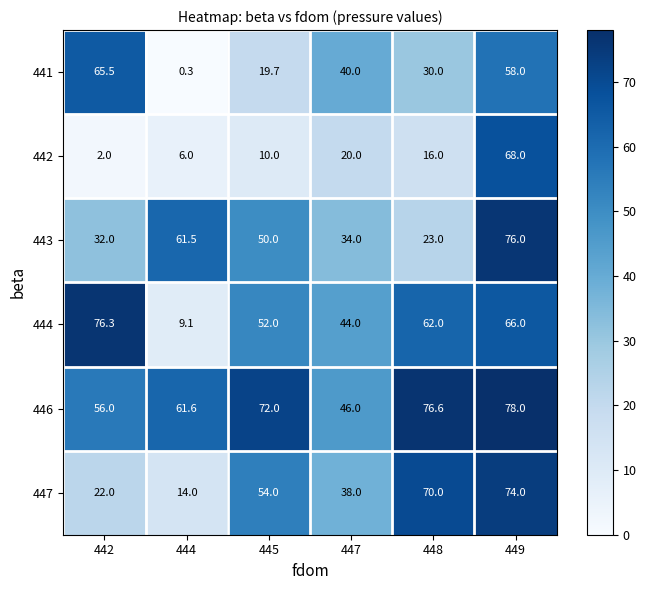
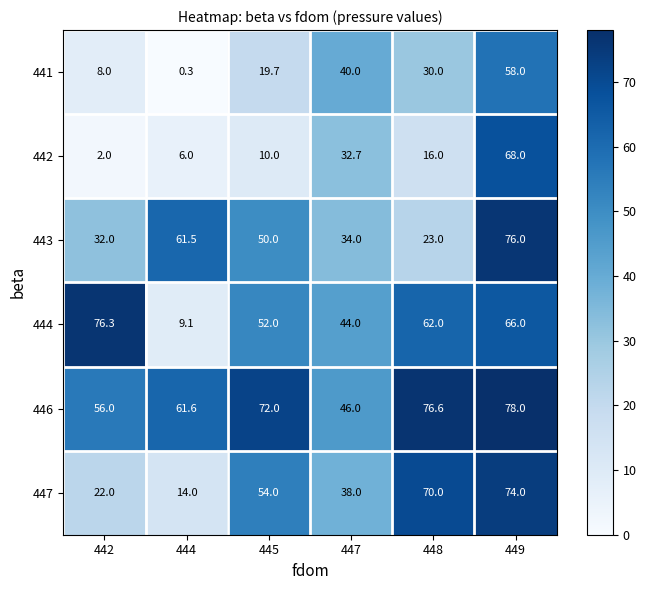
441, 442: 65.5 -> 8.0
442, 447: 20.0 -> 32.7
